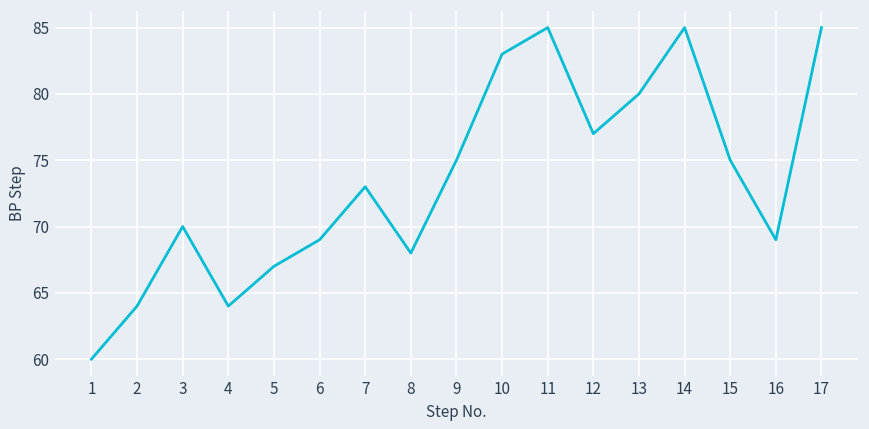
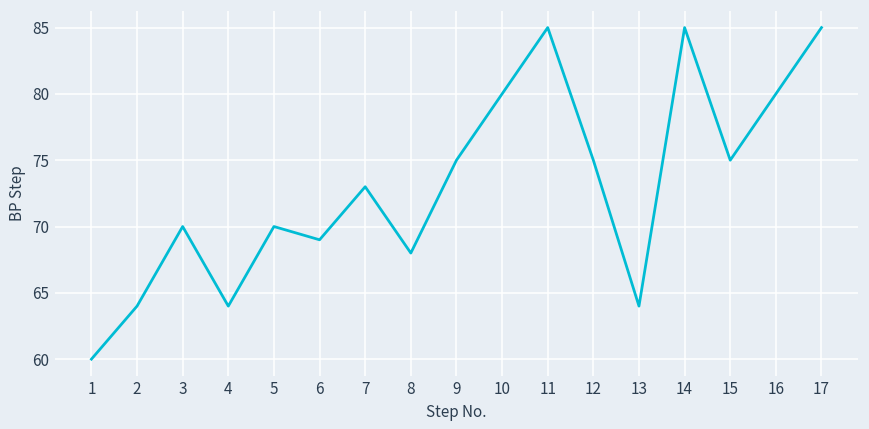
5: 67 -> 70
10: 83 -> 80
12: 77 -> 75
13: 80 -> 64
16: 69 -> 80
